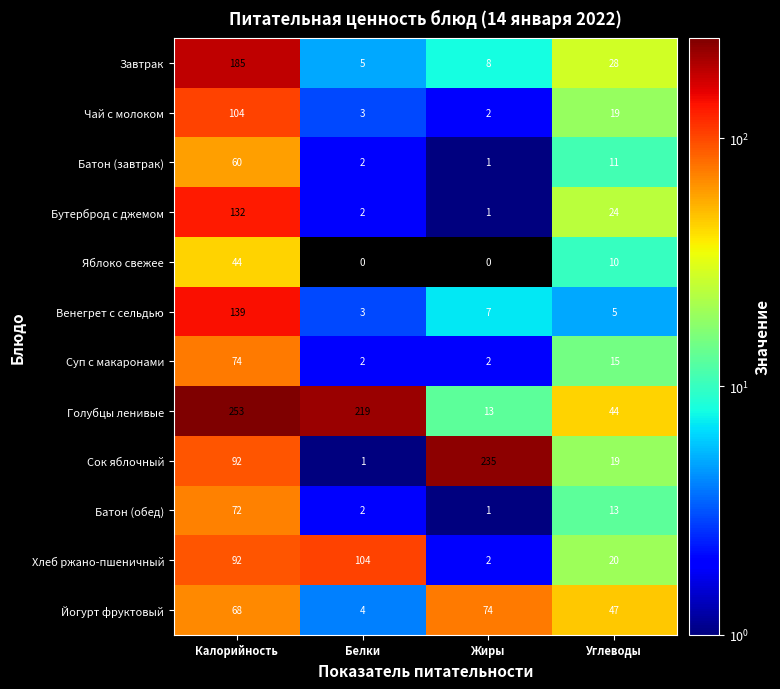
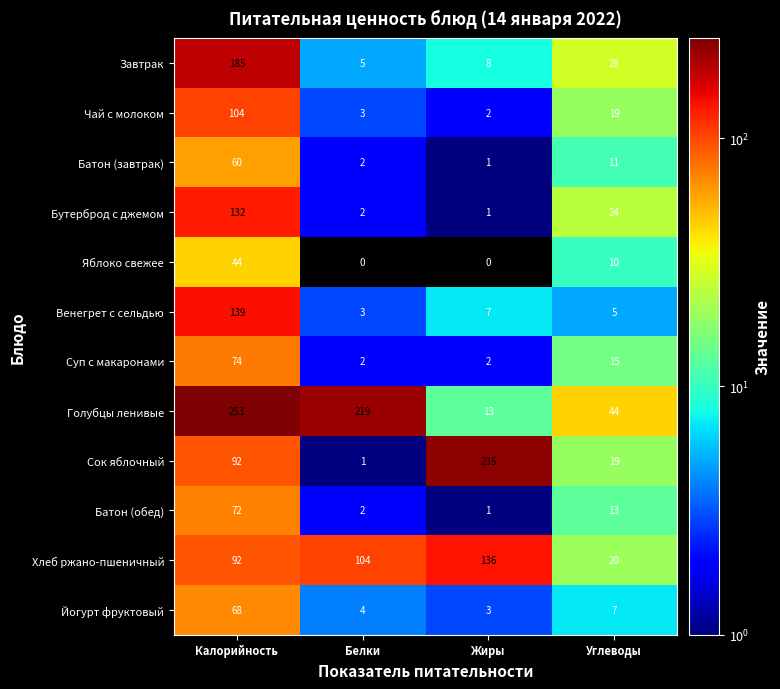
Хлеб ржано-пшеничный, Жиры: 2 -> 136
Йогурт фруктовый, Жиры: 74 -> 3
Йогурт фруктовый, Углеводы: 47 -> 7
